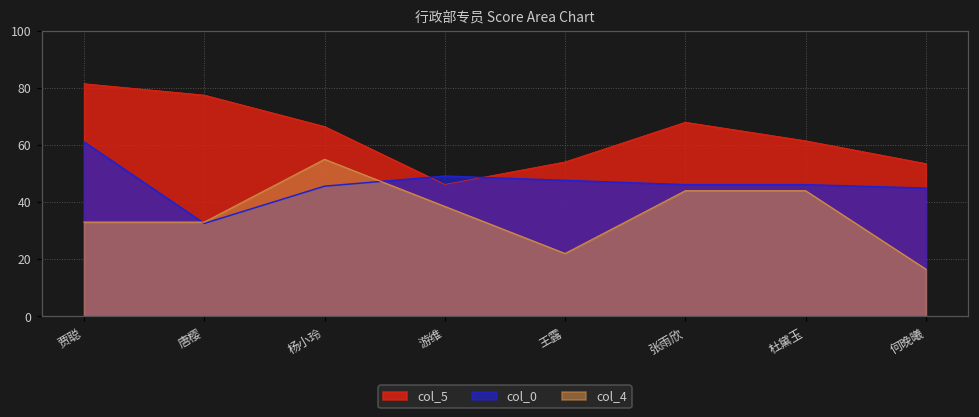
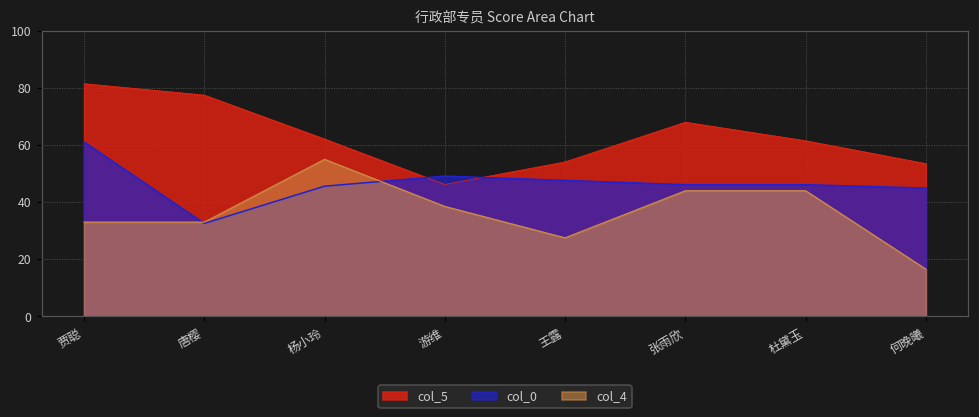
col_5, 杨小玲: 67 -> 62
col_4, 王露: 22 -> 28
